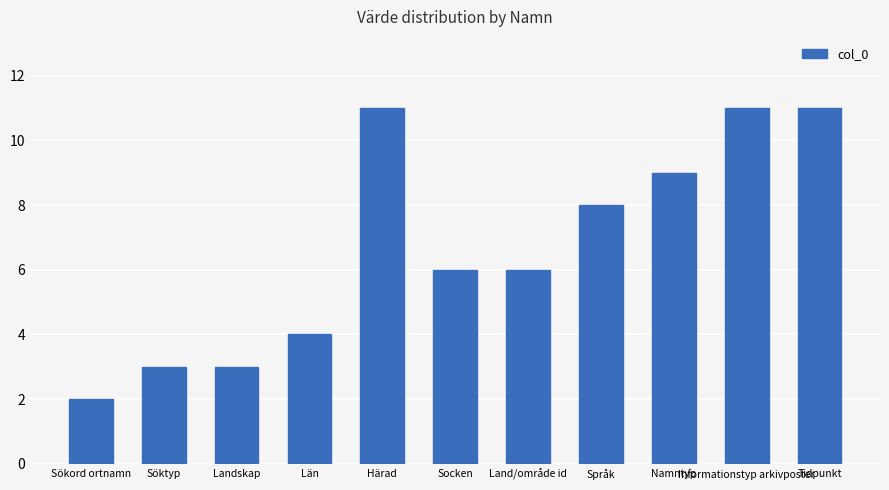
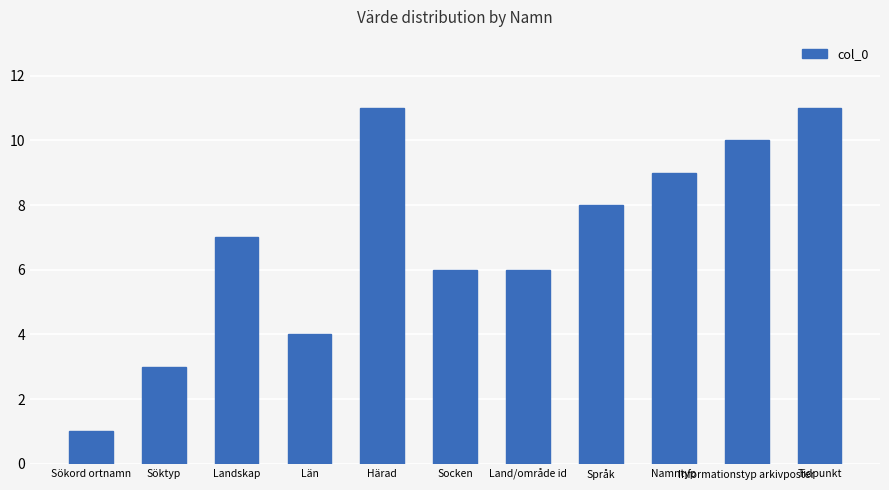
Sökord ortnamn: 2 -> 1
Landskap: 3 -> 7
Informationstyp arkivposter: 11 -> 10
